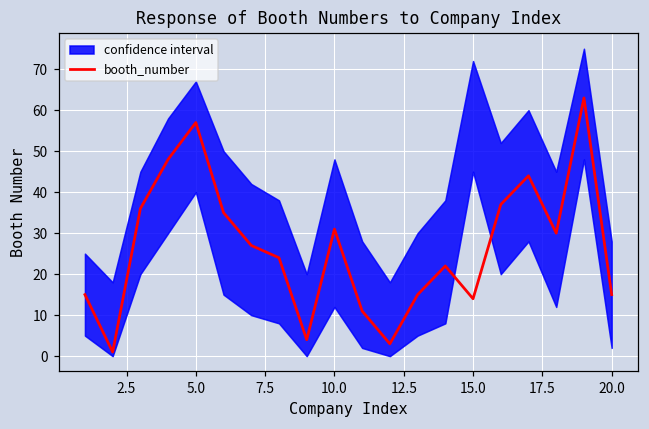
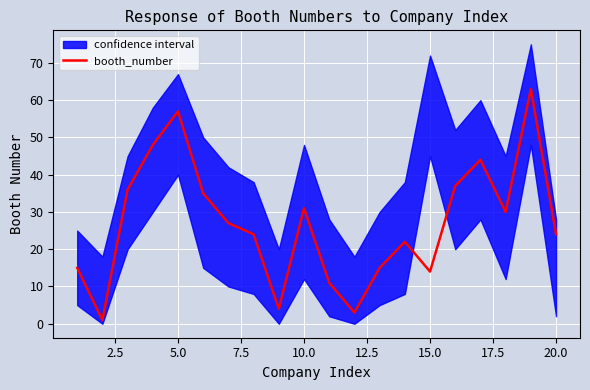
booth_number, 20.0: 15 -> 24
